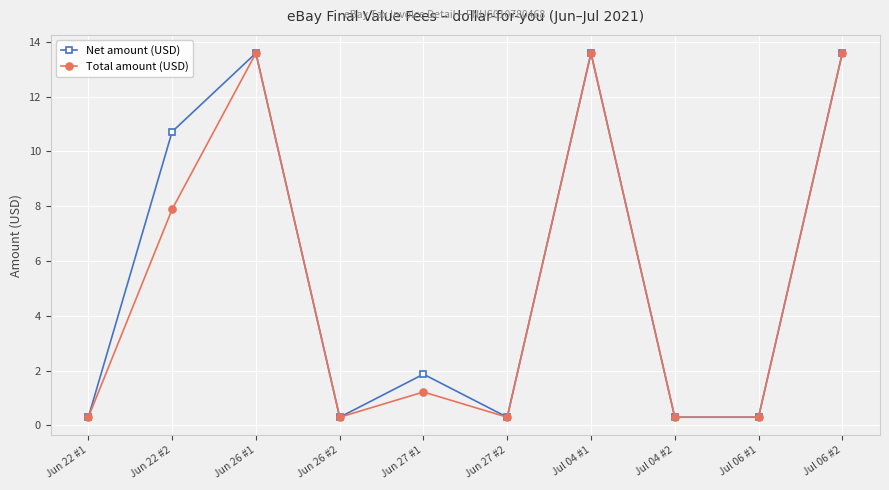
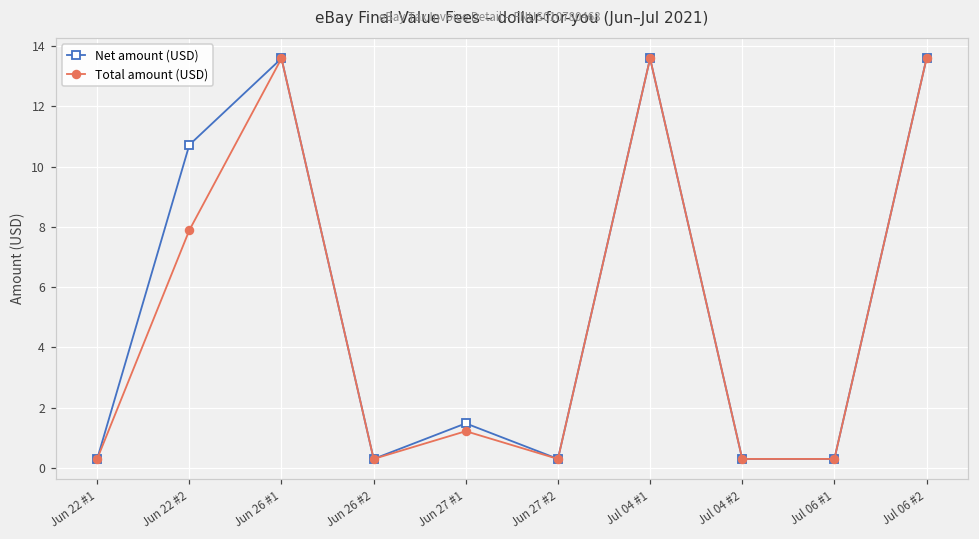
Net amount (USD), Jun 27 #1: 1.9 -> 1.5
